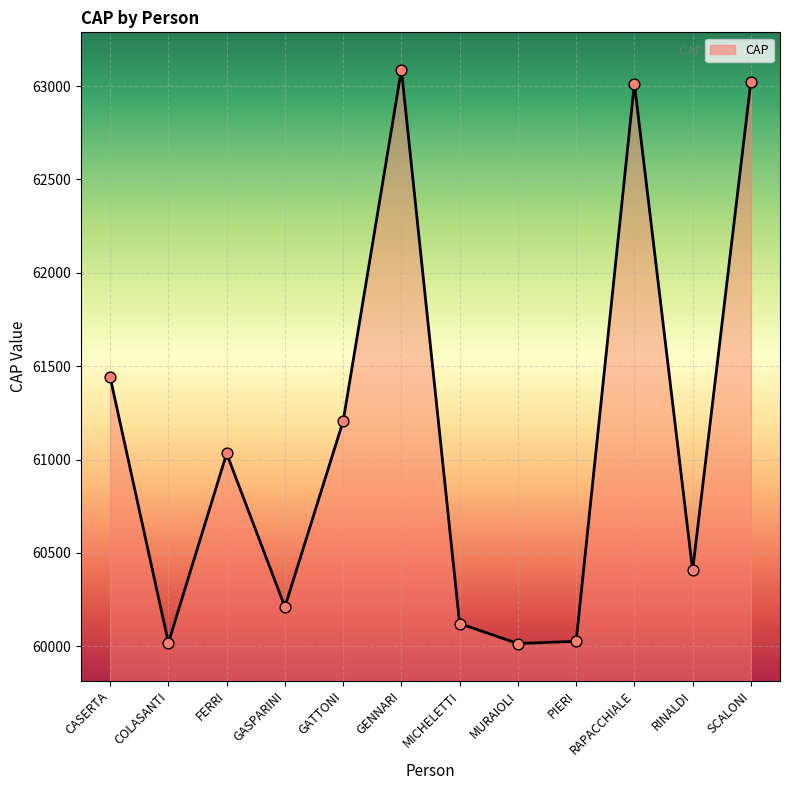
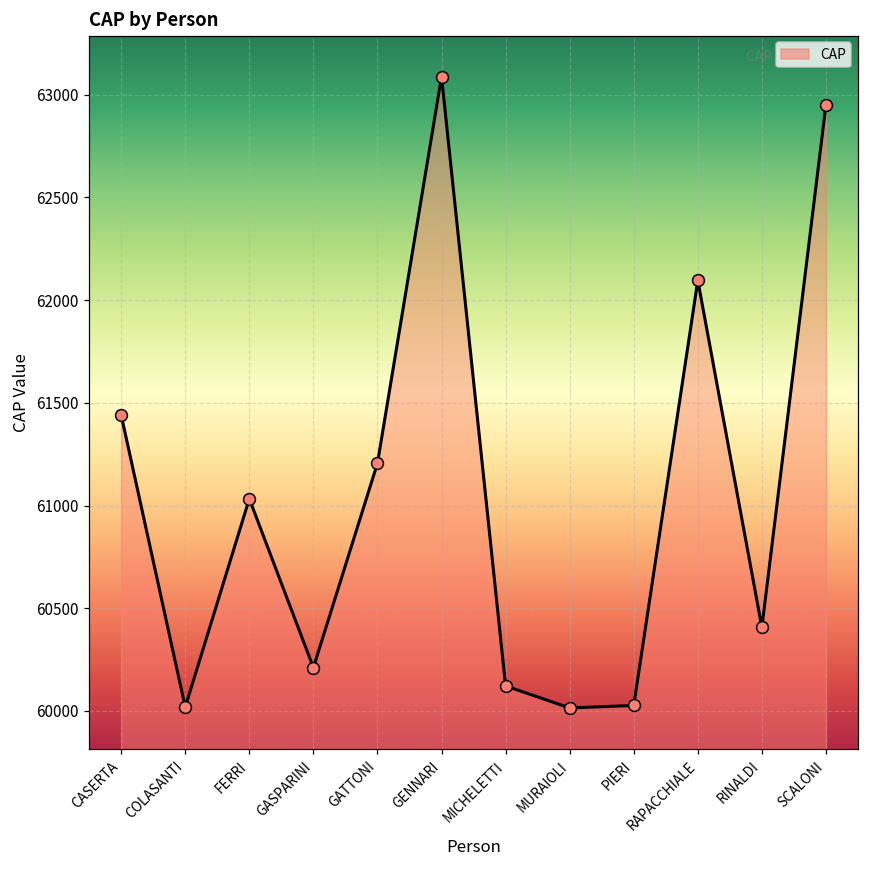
RAPACCHIALE: 63010 -> 62100
SCALONI: 63020 -> 62950
